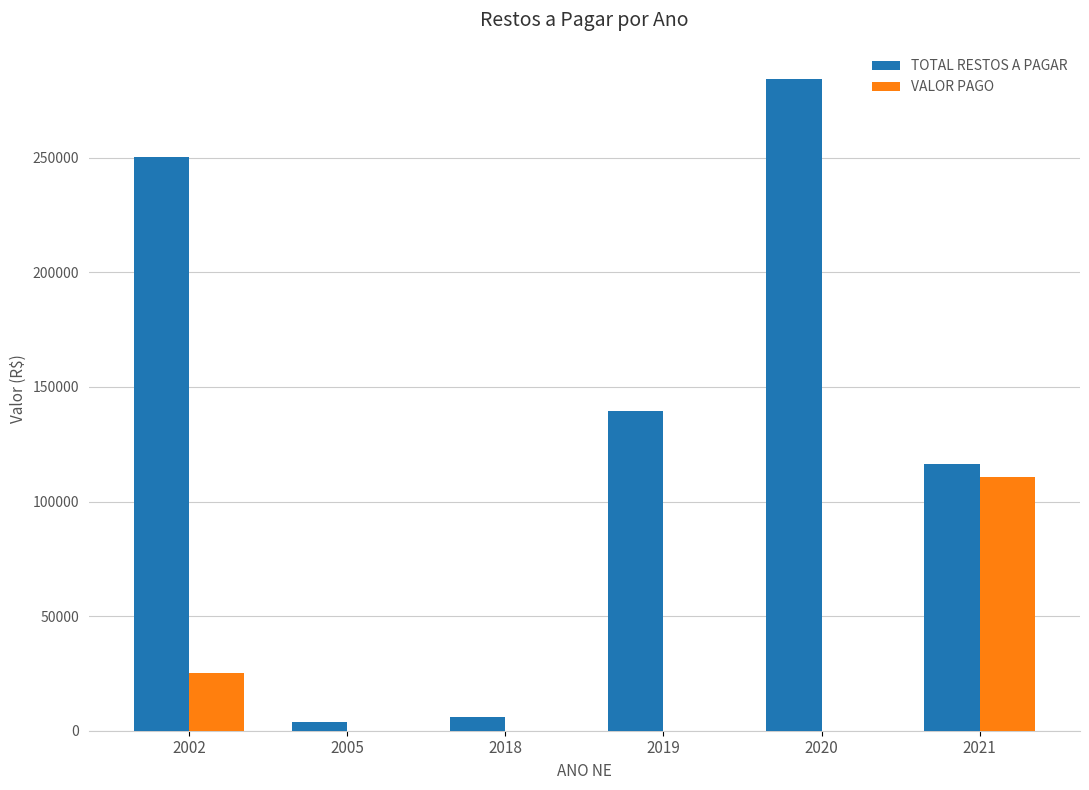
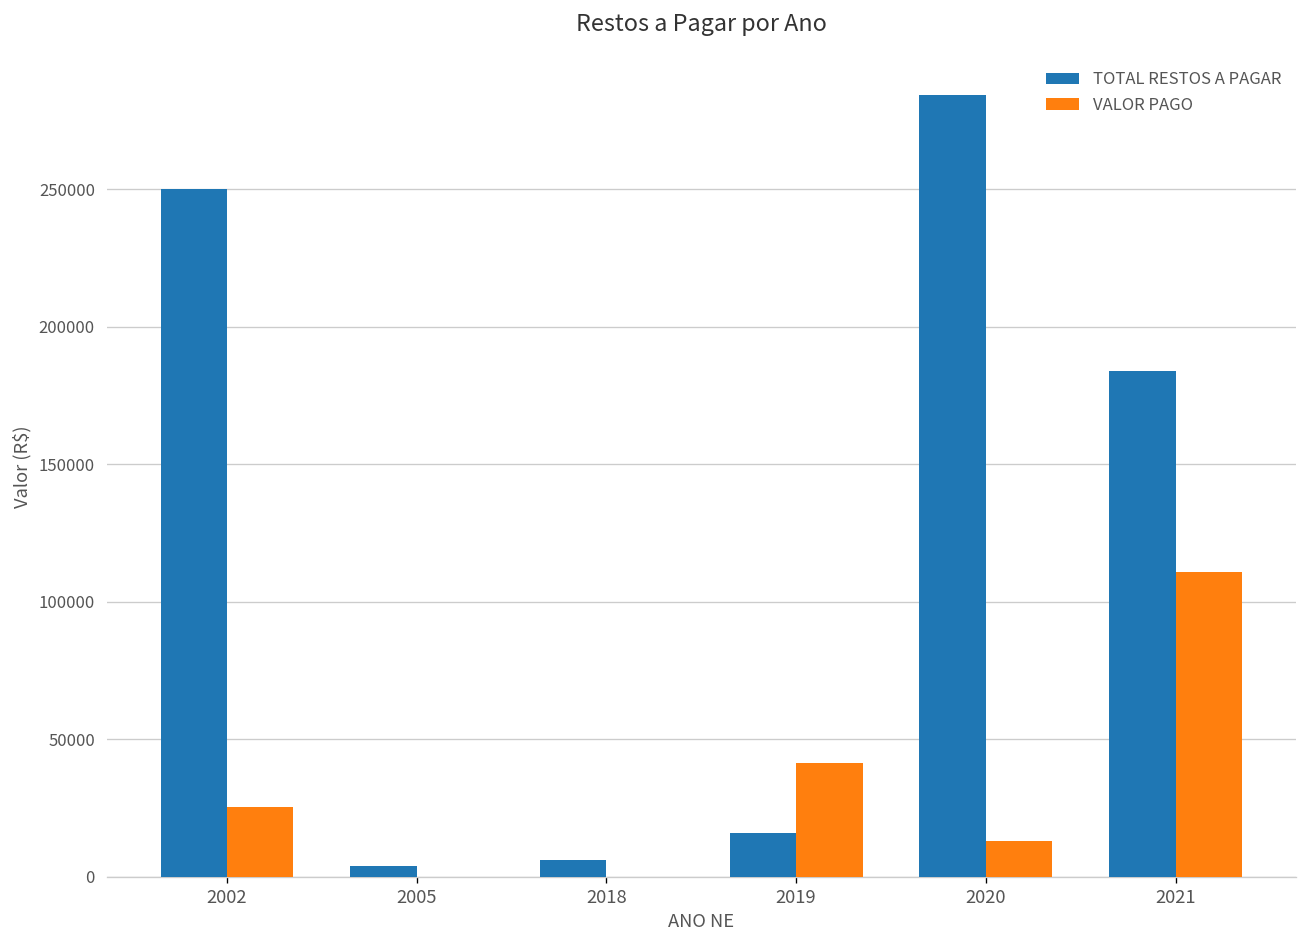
TOTAL RESTOS A PAGAR, 2019: 140000 -> 16000
VALOR PAGO, 2019: 0 -> 42000
VALOR PAGO, 2020: 0 -> 13000
TOTAL RESTOS A PAGAR, 2021: 116000 -> 184000
